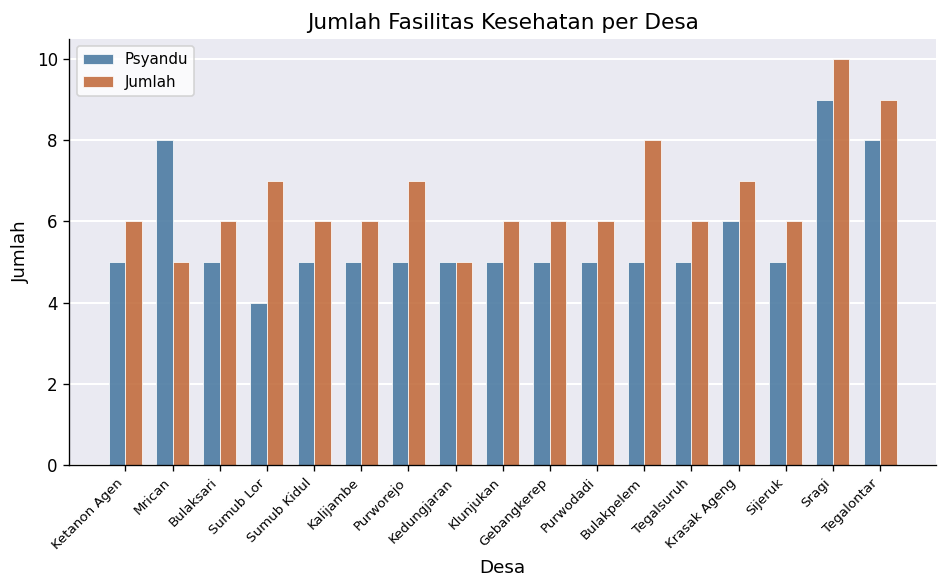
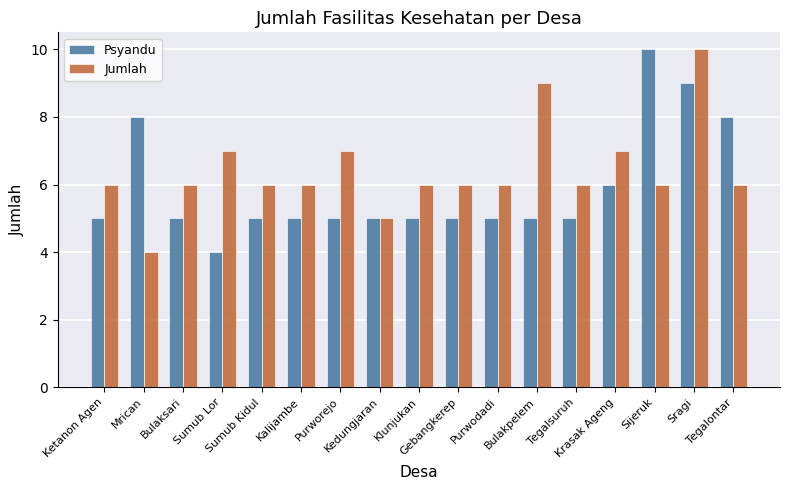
Jumlah, Mrican: 5 -> 4
Jumlah, Bulakpelem: 8 -> 9
Psyandu, Sijeruk: 5 -> 10
Jumlah, Tegalontar: 9 -> 6
